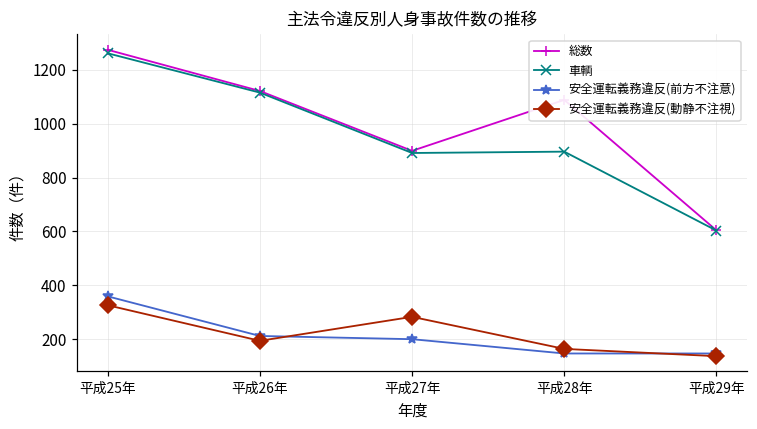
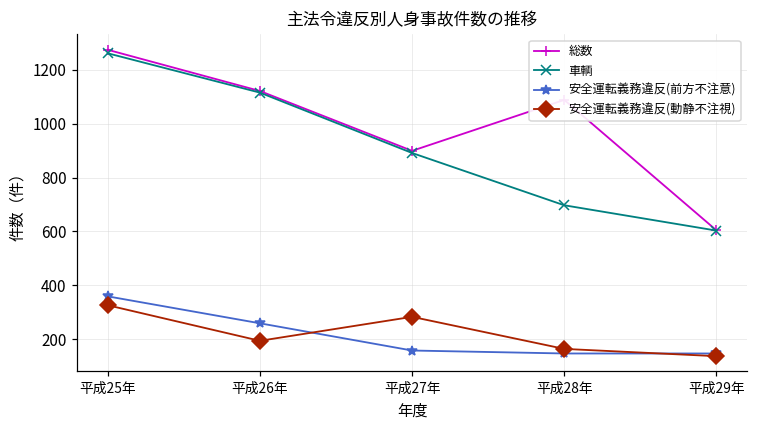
安全運転義務違反(前方不注意), 平成26年: 210 -> 260
安全運転義務違反(前方不注意), 平成27年: 200 -> 160
車輌, 平成28年: 900 -> 700
